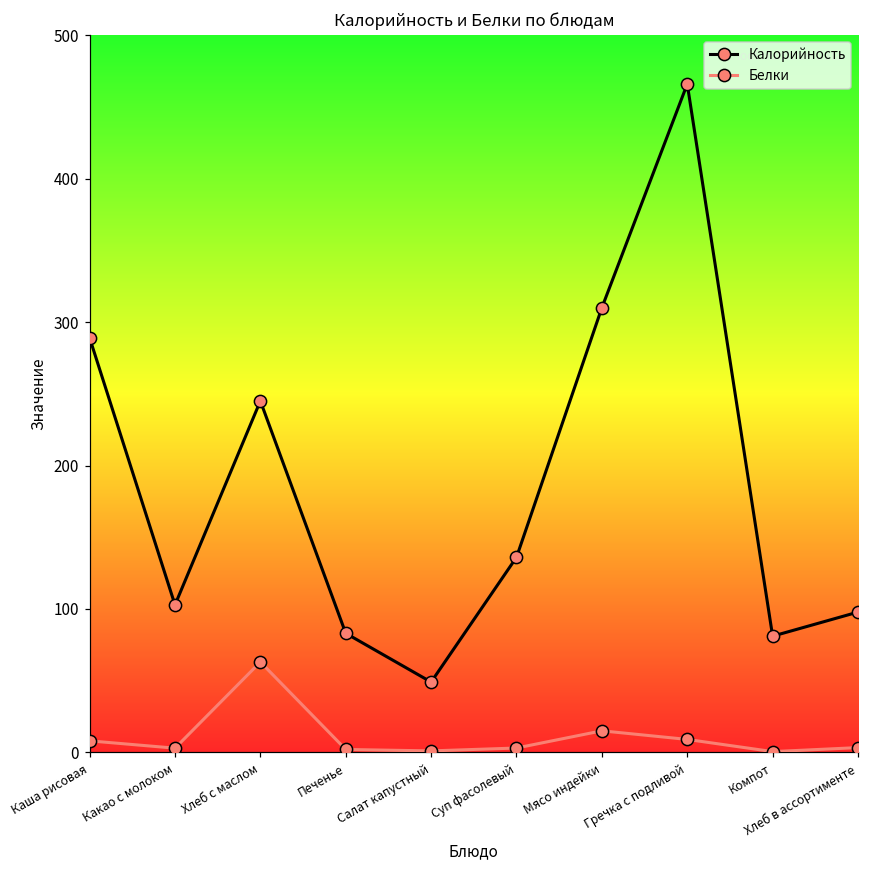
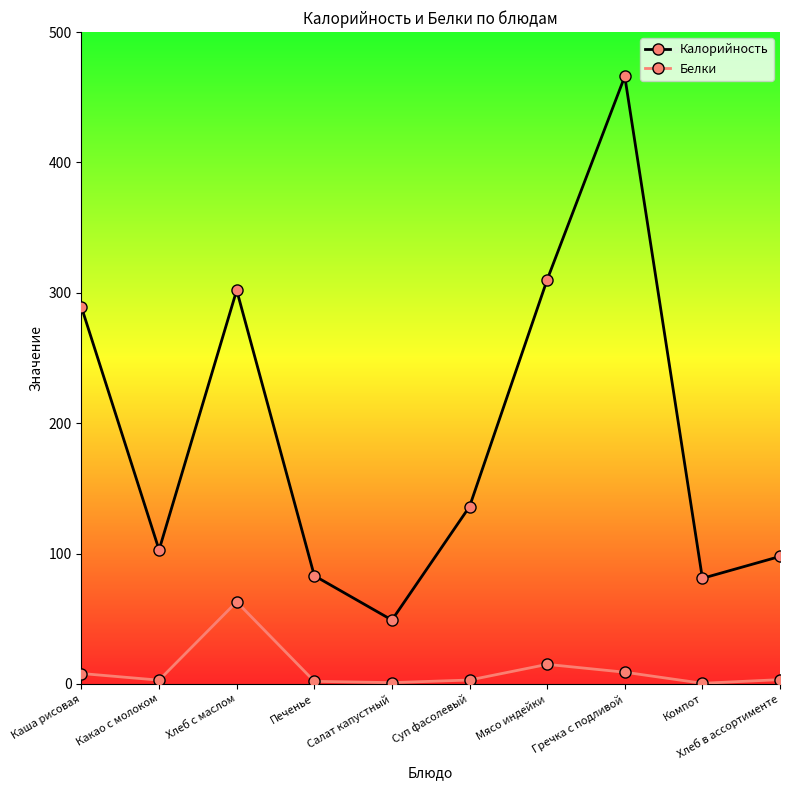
Калорийность, Хлеб с маслом: 245 -> 302
